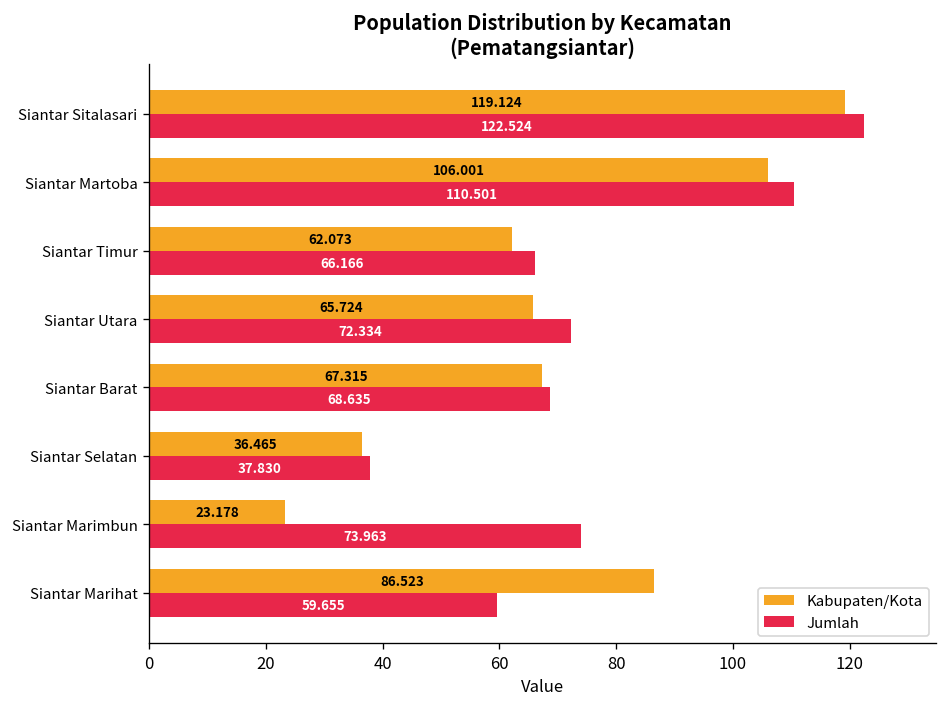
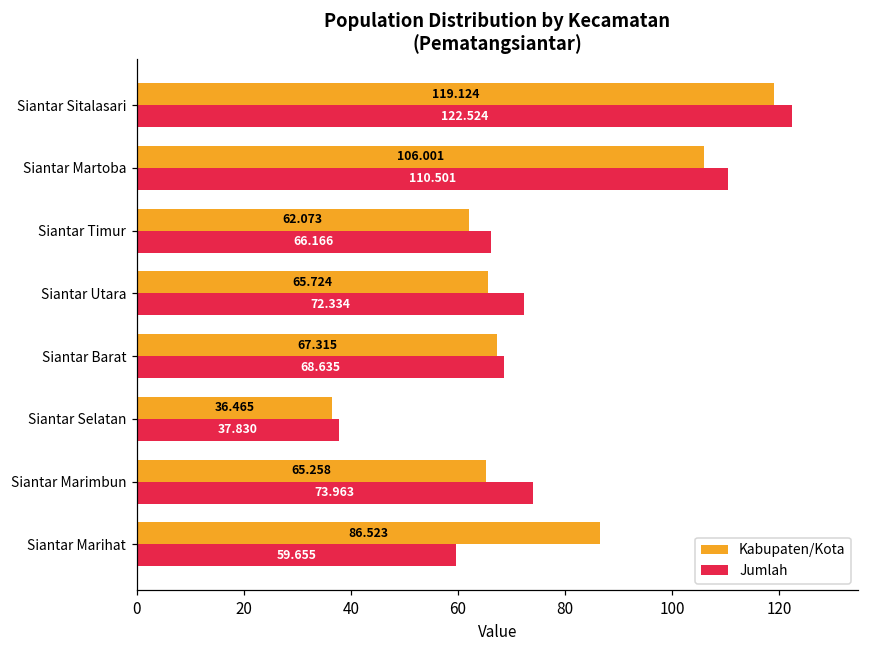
Kabupaten/Kota, Siantar Marimbun: 23.178 -> 65.258
